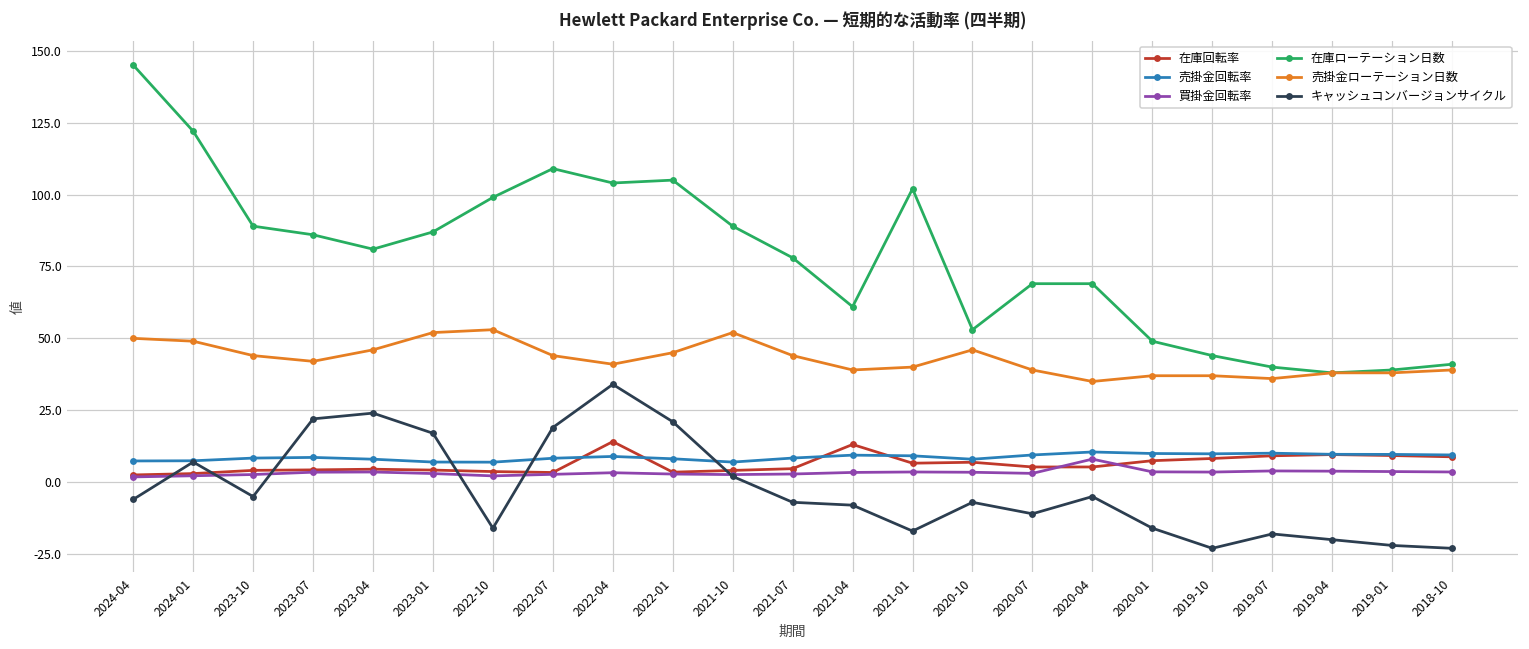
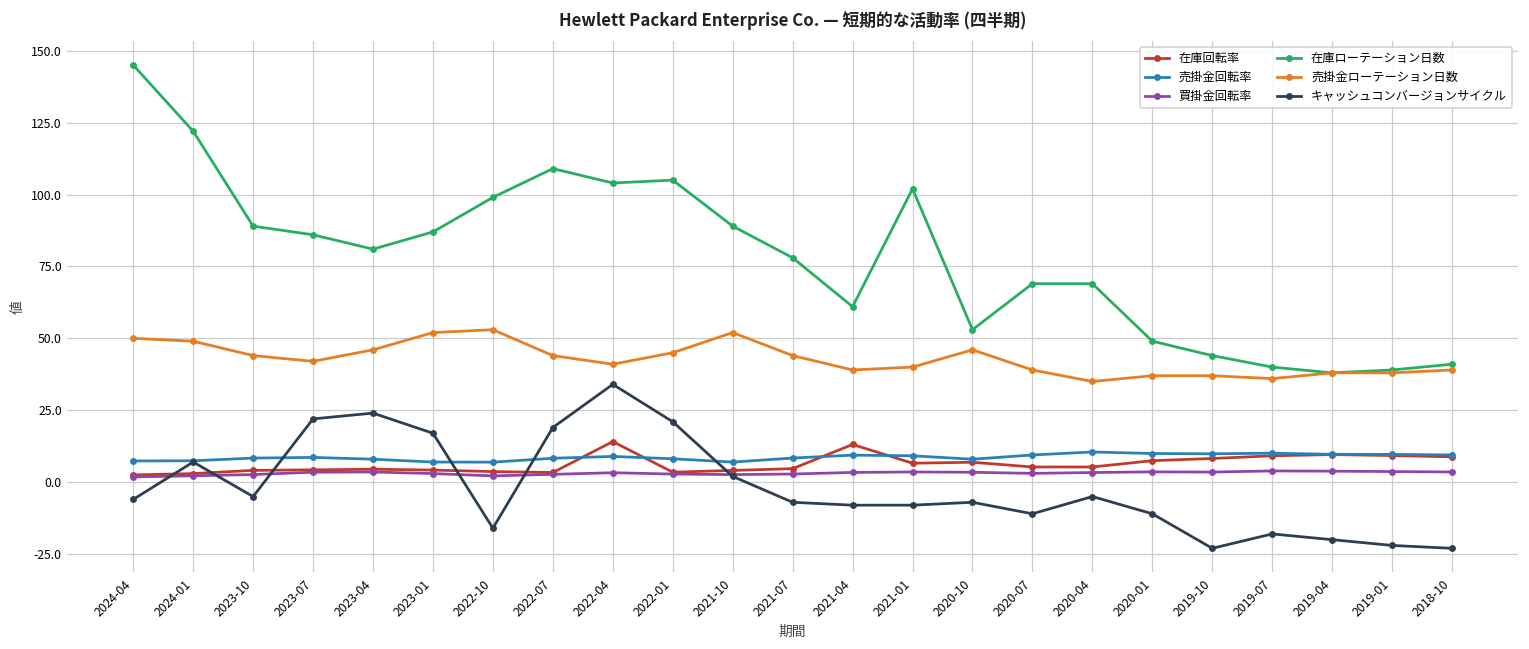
キャッシュコンバージョンサイクル, 2021-01: -17 -> -8
買掛金回転率, 2020-04: 8 -> 3
キャッシュコンバージョンサイクル, 2020-01: -16 -> -11
